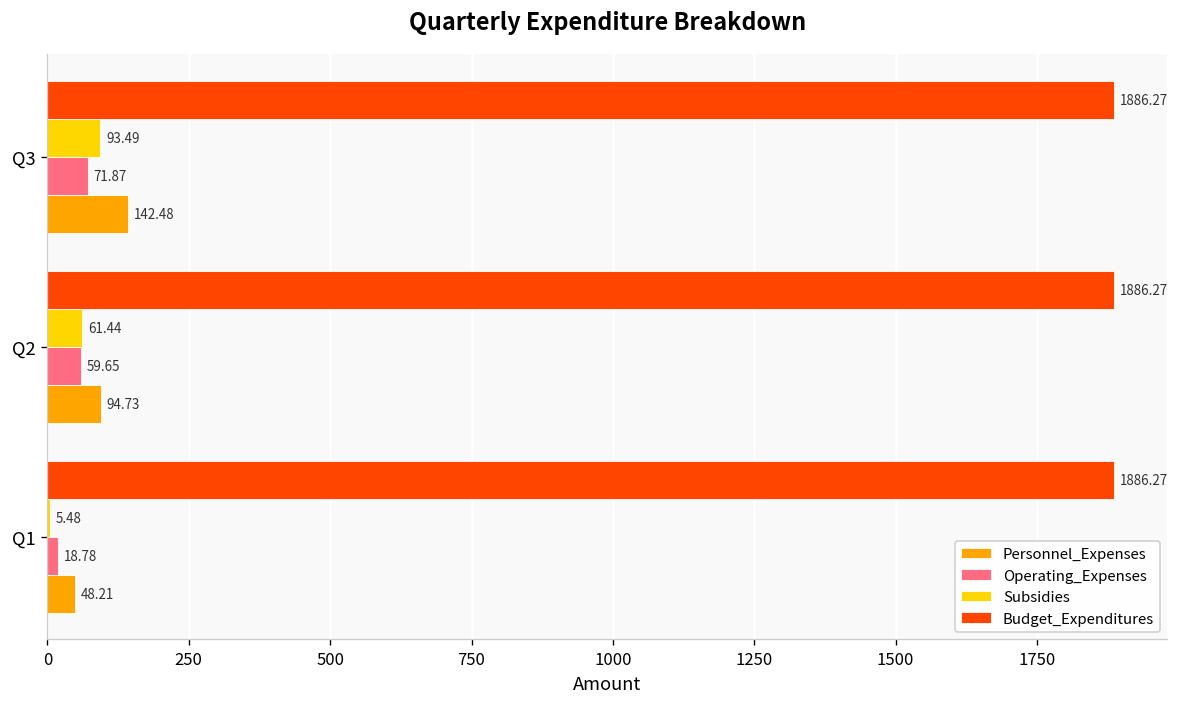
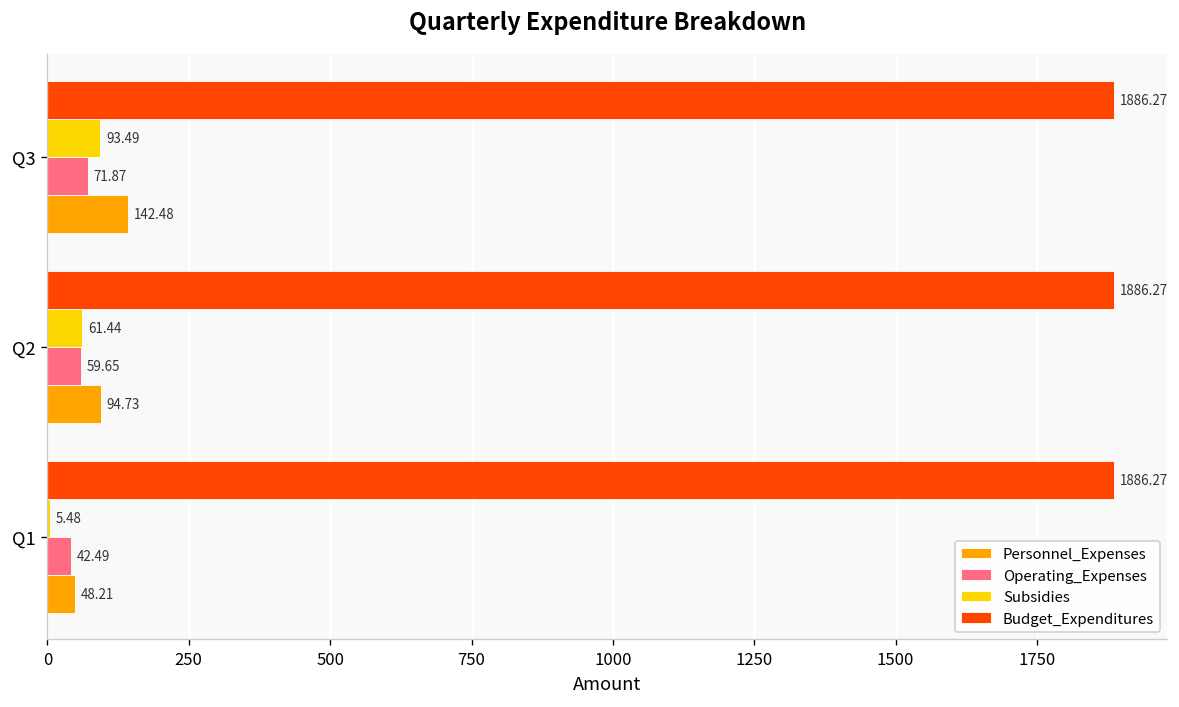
Operating_Expenses, Q1: 18.78 -> 42.49
